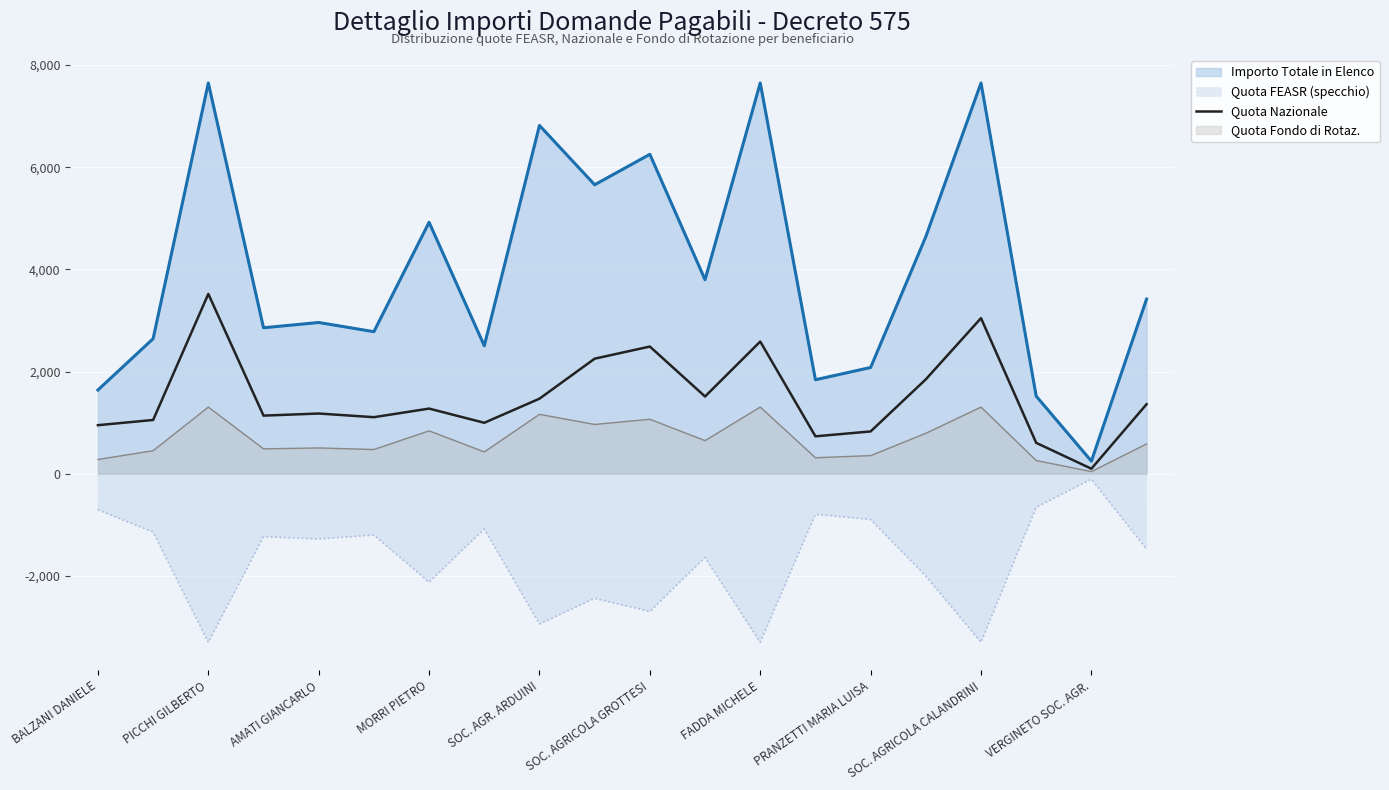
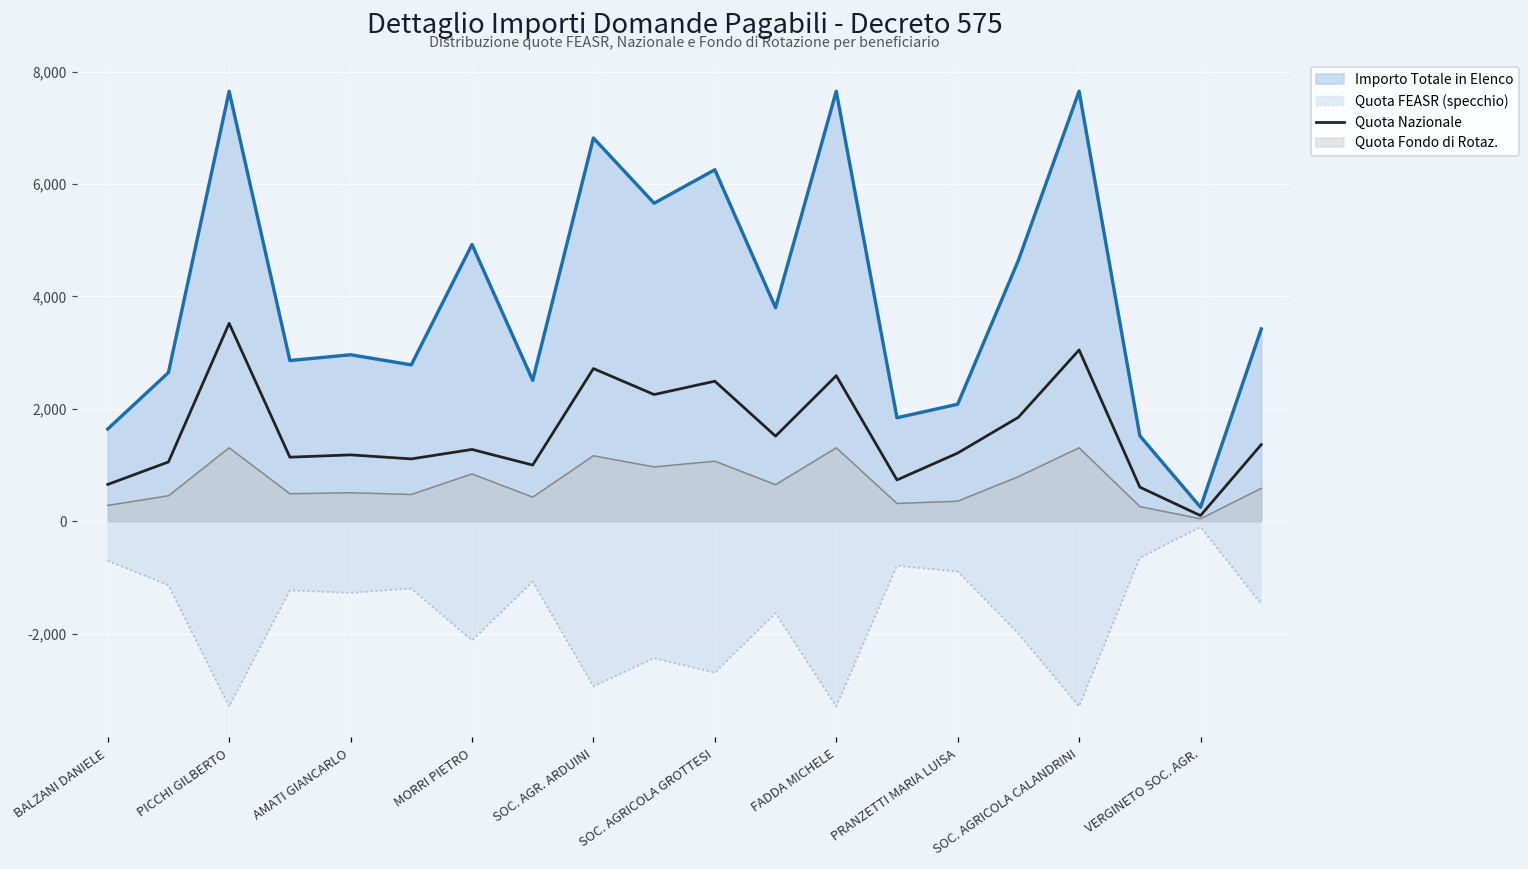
Quota Nazionale, BALZANI DANIELE: 1,000 -> 700
Quota Nazionale, SOC. AGR. ARDUINI: 1,500 -> 2,700
Quota Nazionale, PRANZETTI MARIA LUISA: 800 -> 1,200
